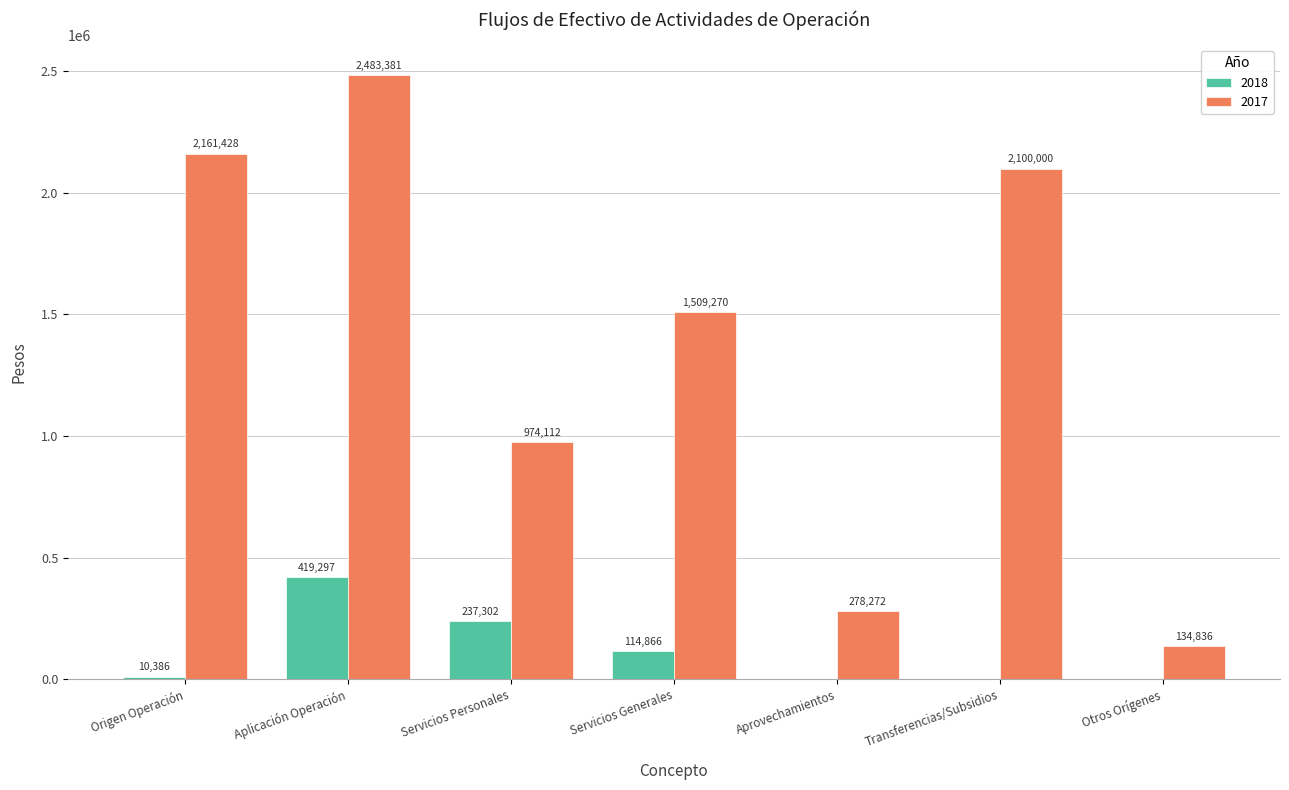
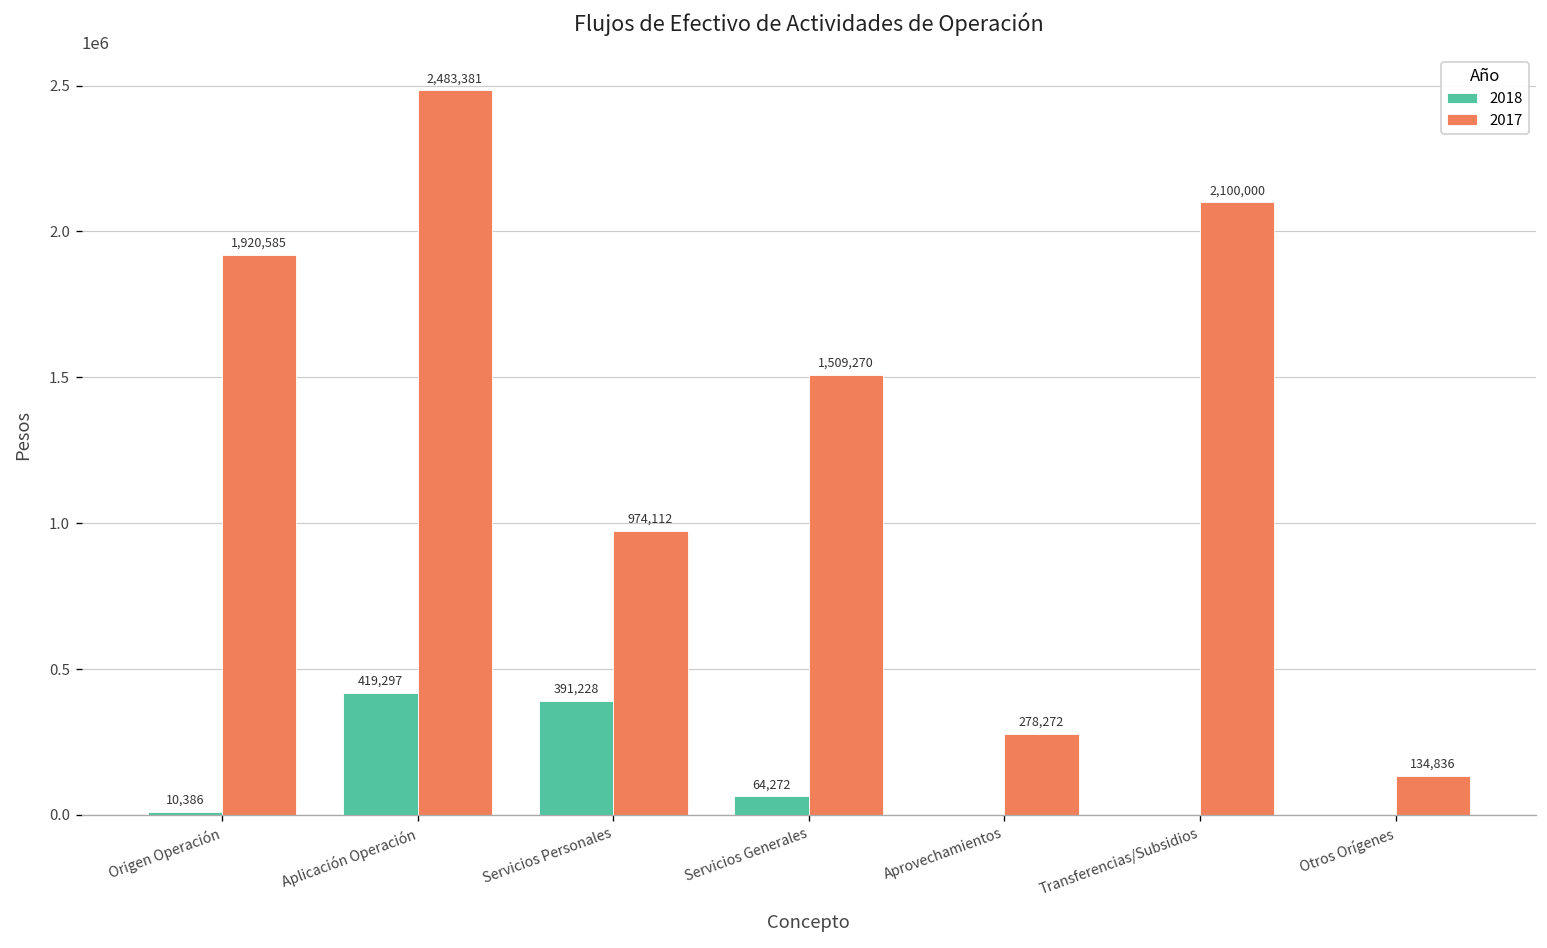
2017, Origen Operación: 2,161,428 -> 1,920,585
2018, Servicios Personales: 237,302 -> 391,228
2018, Servicios Generales: 114,866 -> 64,272
